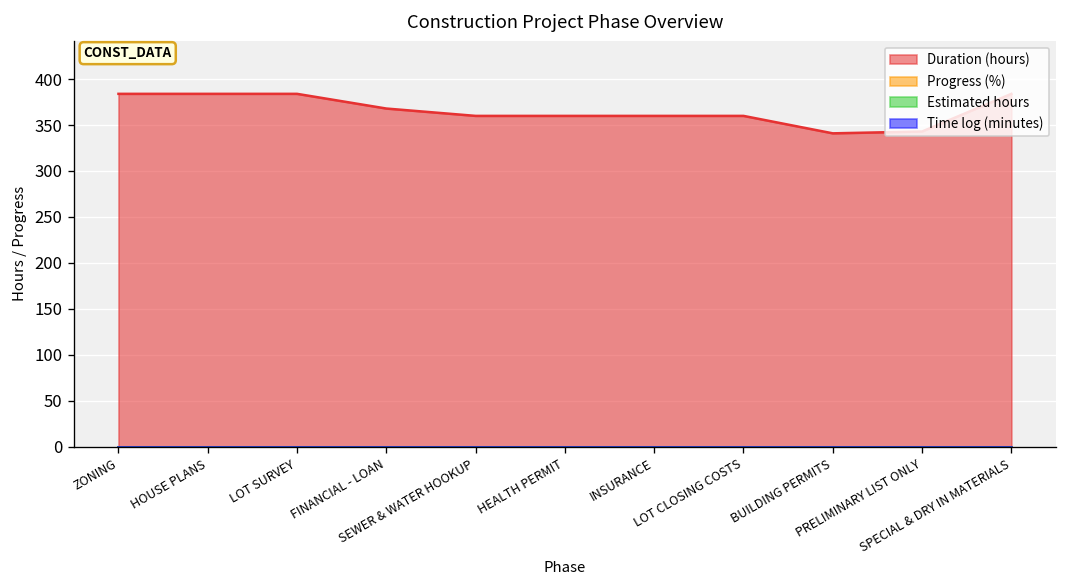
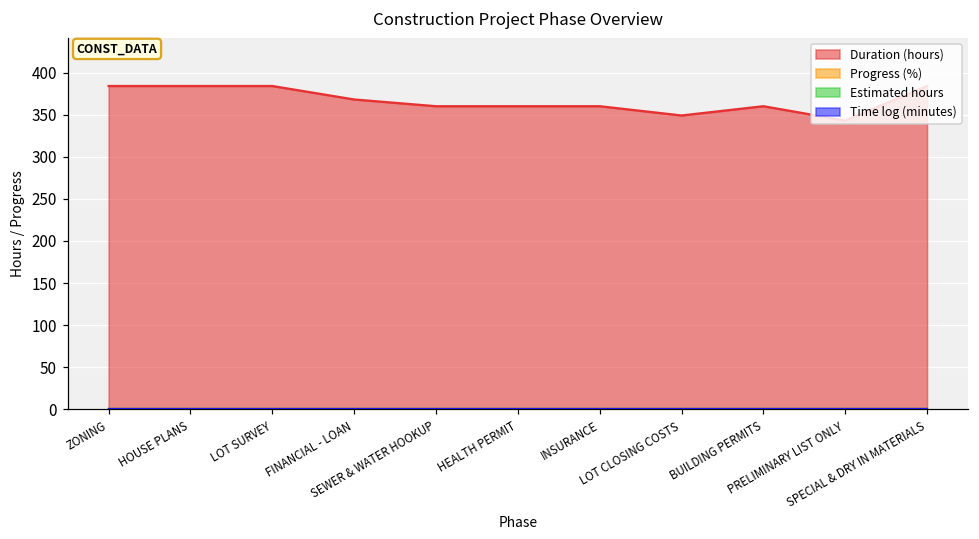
Duration (hours), LOT CLOSING COSTS: 360 -> 350
Duration (hours), BUILDING PERMITS: 340 -> 360
